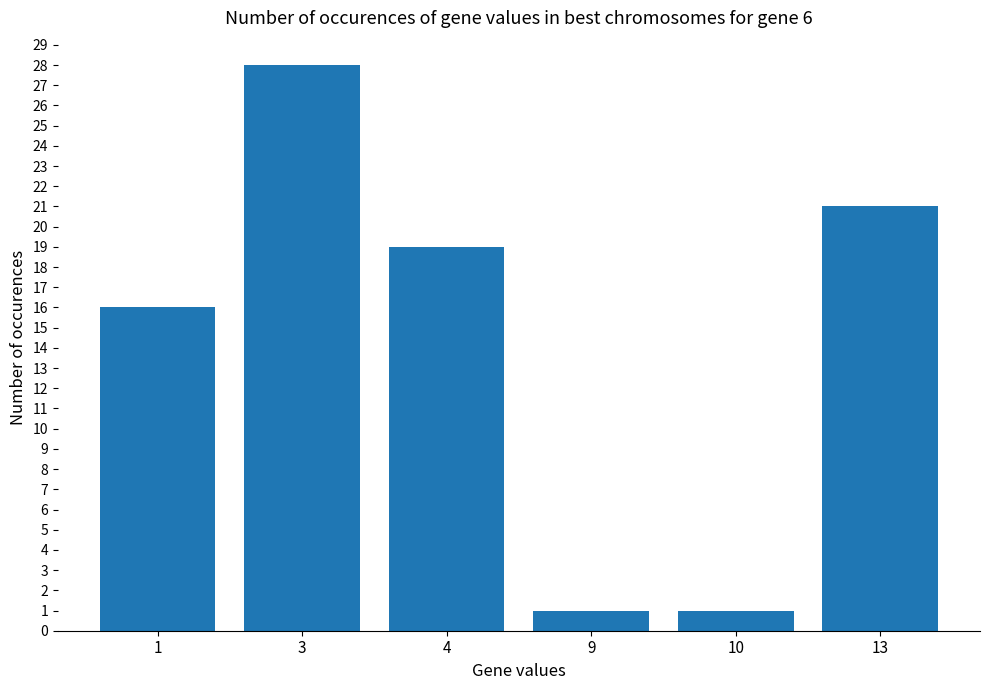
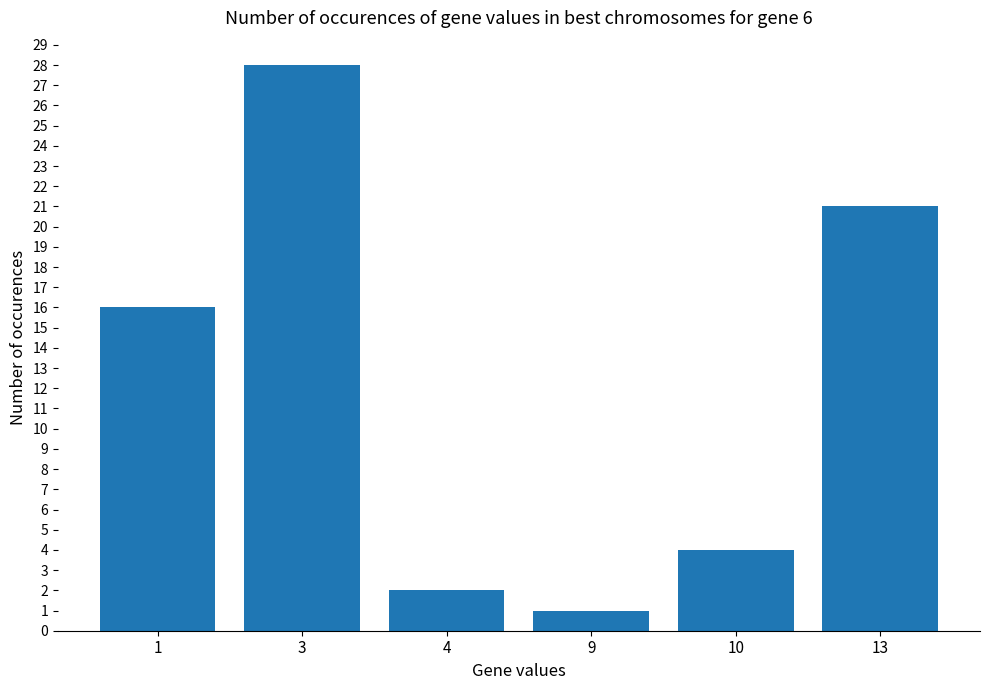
4: 19 -> 2
10: 1 -> 4
